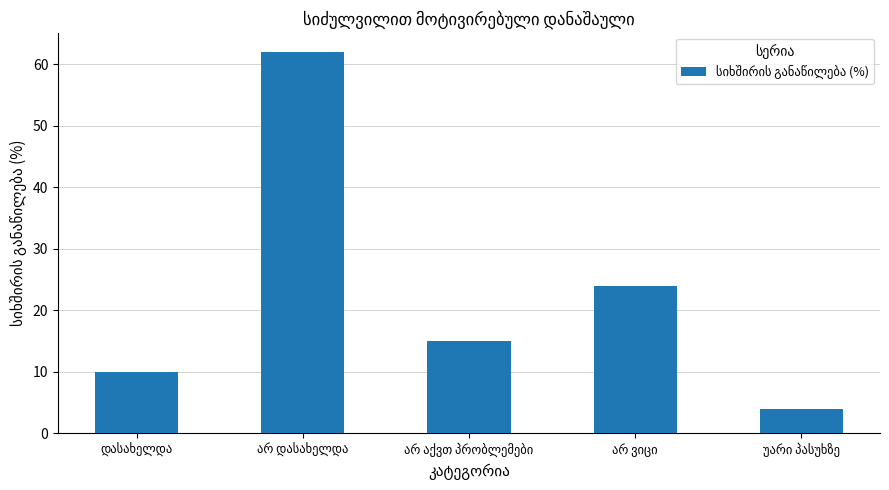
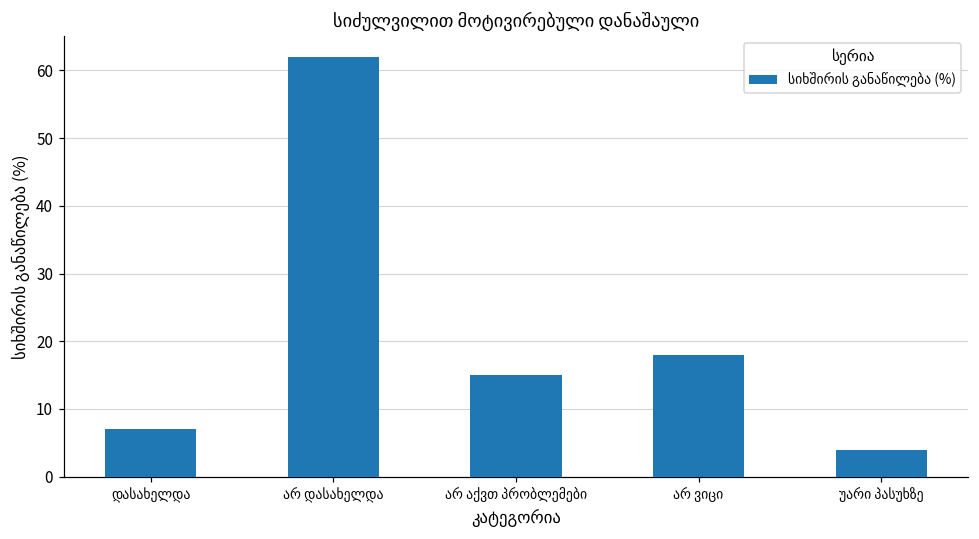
დასახელდა: 10 -> 7
არ ვიცი: 24 -> 18
